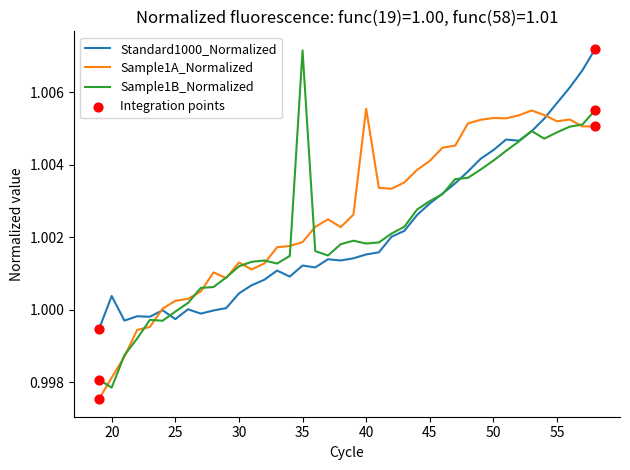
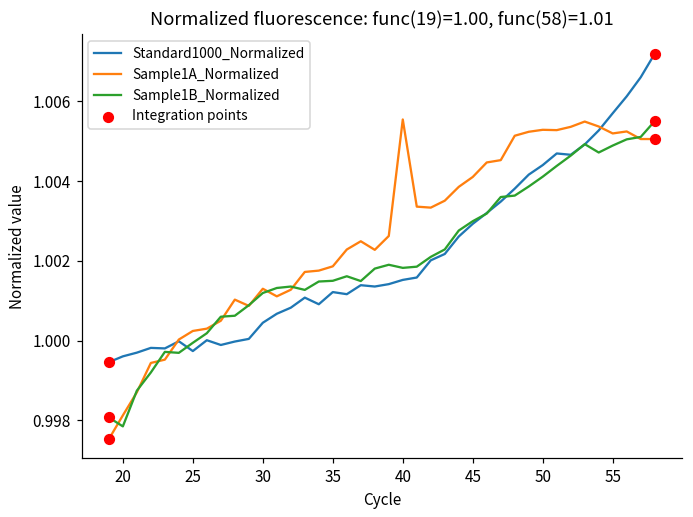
Standard1000_Normalized, 20: 1.0004 -> 0.9996
Sample1B_Normalized, 35: 1.0072 -> 1.0015
